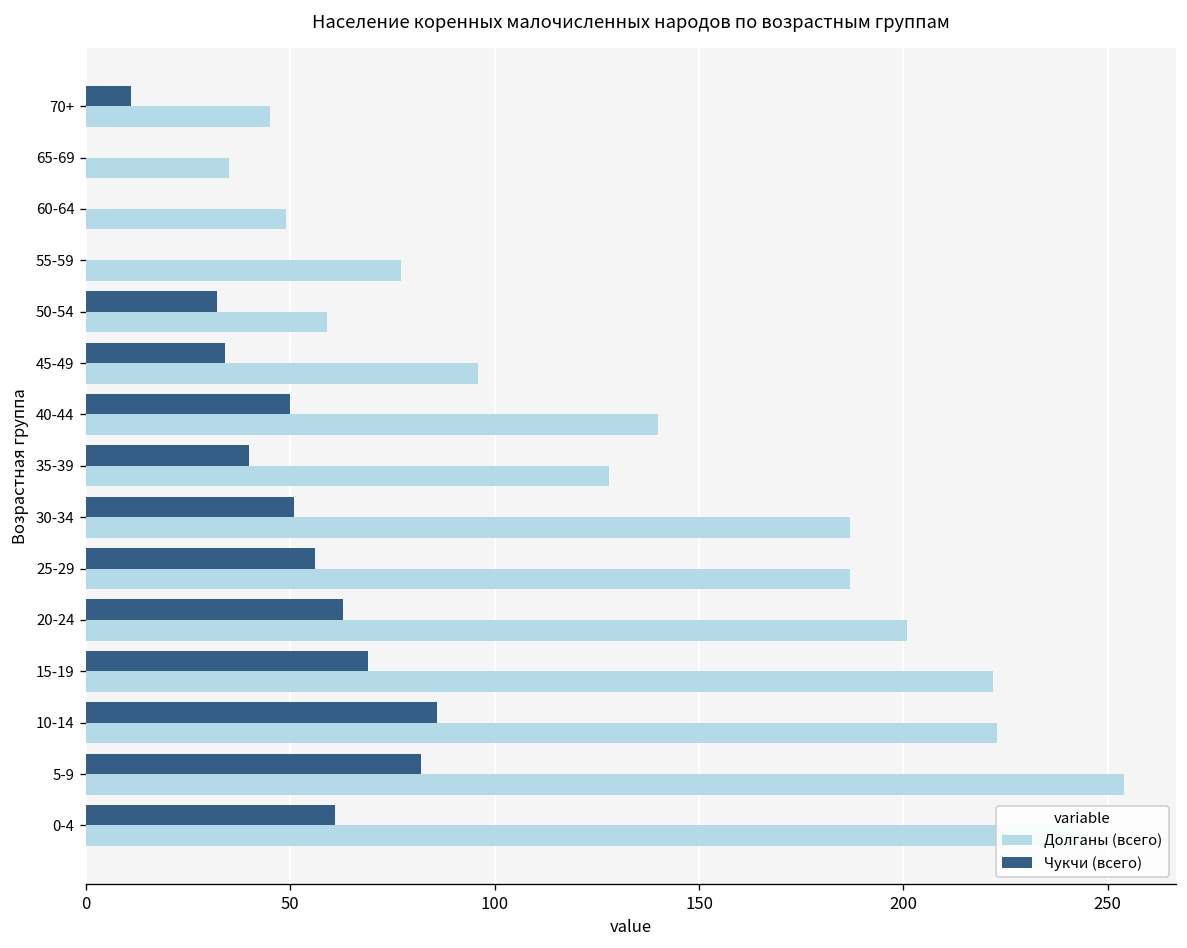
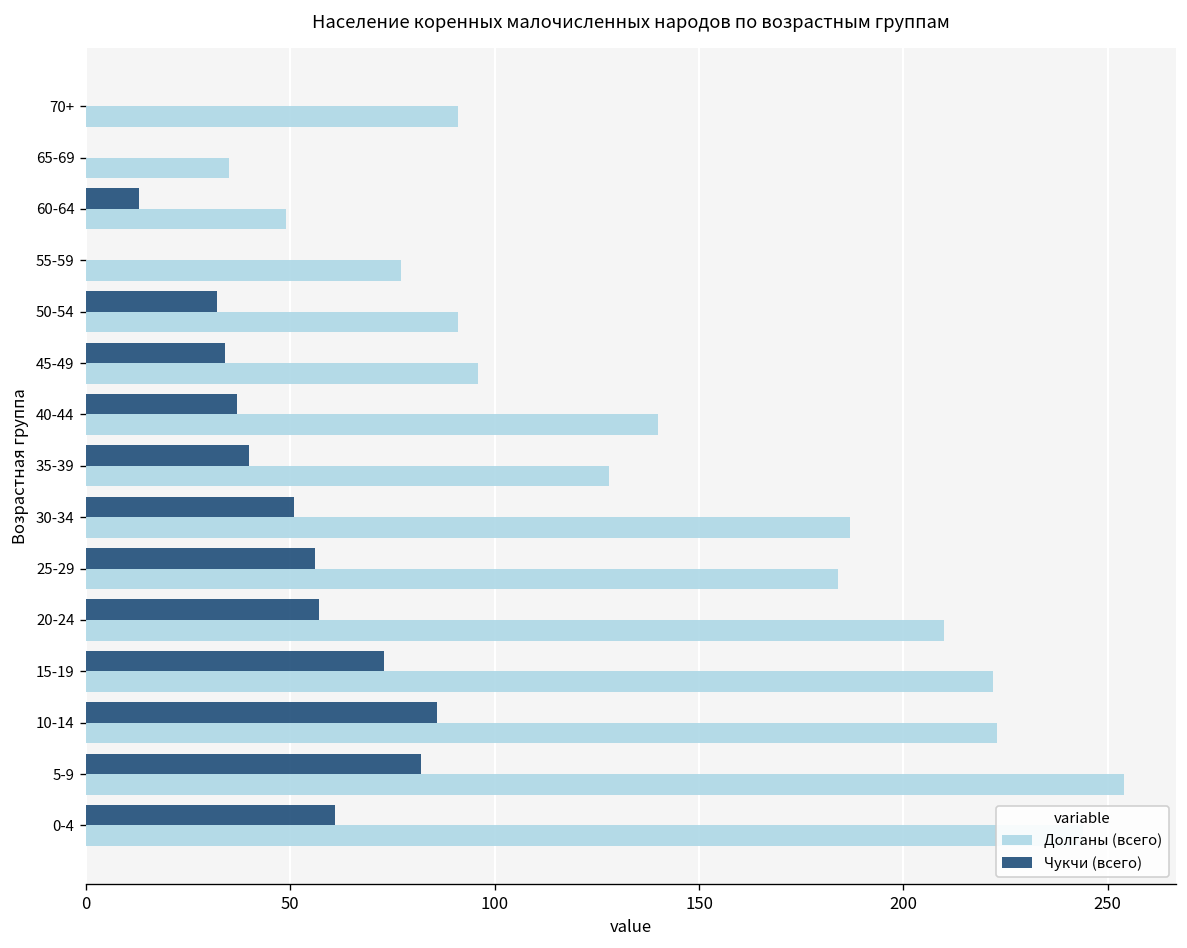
Чукчи (всего), 70+: 11 -> 0
Долганы (всего), 70+: 45 -> 91
Чукчи (всего), 60-64: 0 -> 13
Долганы (всего), 50-54: 59 -> 91
Чукчи (всего), 40-44: 50 -> 37
Долганы (всего), 25-29: 187 -> 184
Чукчи (всего), 20-24: 63 -> 57
Долганы (всего), 20-24: 201 -> 210
Чукчи (всего), 15-19: 69 -> 73
